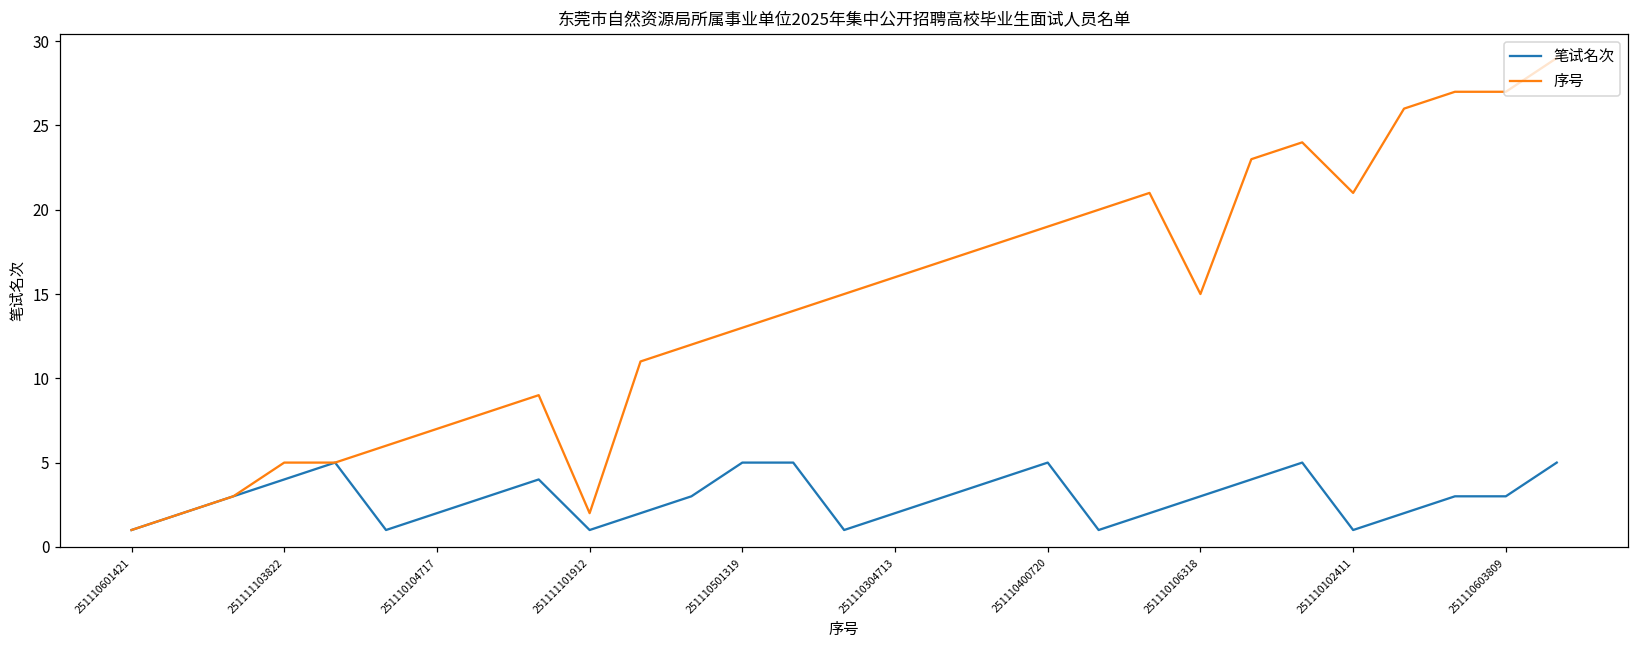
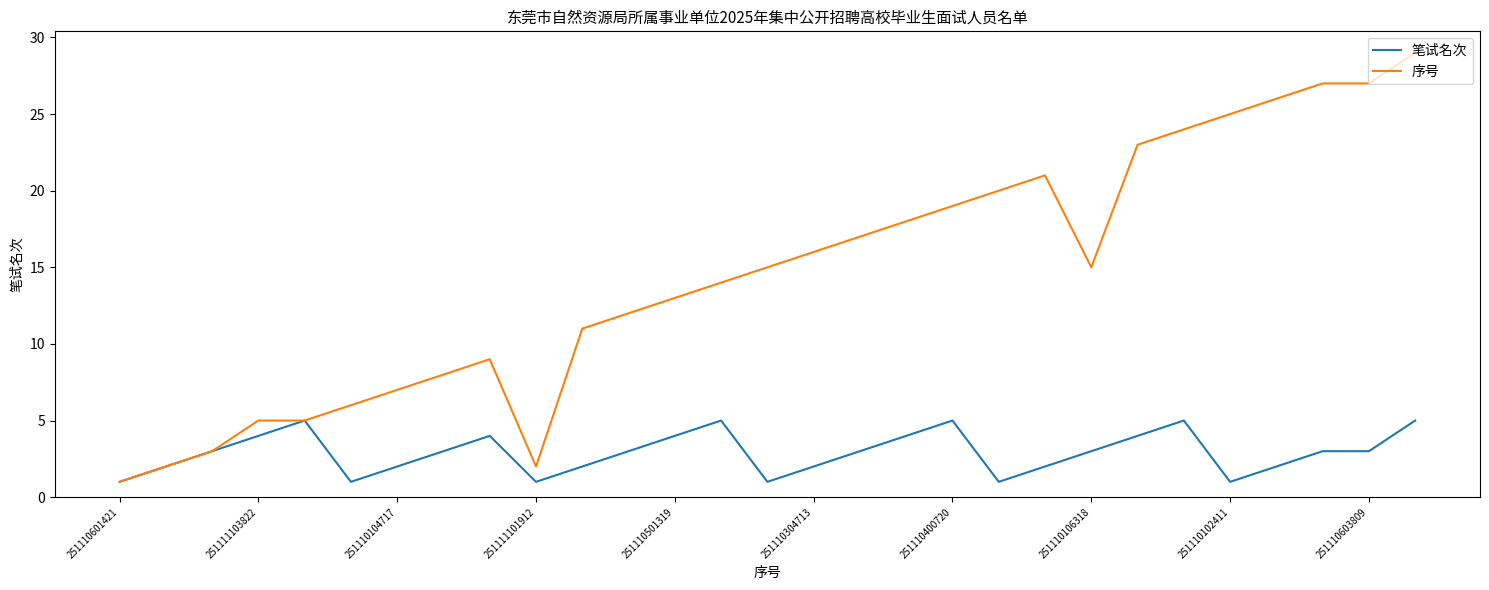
笔试名次, 251110501319: 5 -> 4
序号, 251110102411: 21 -> 25
